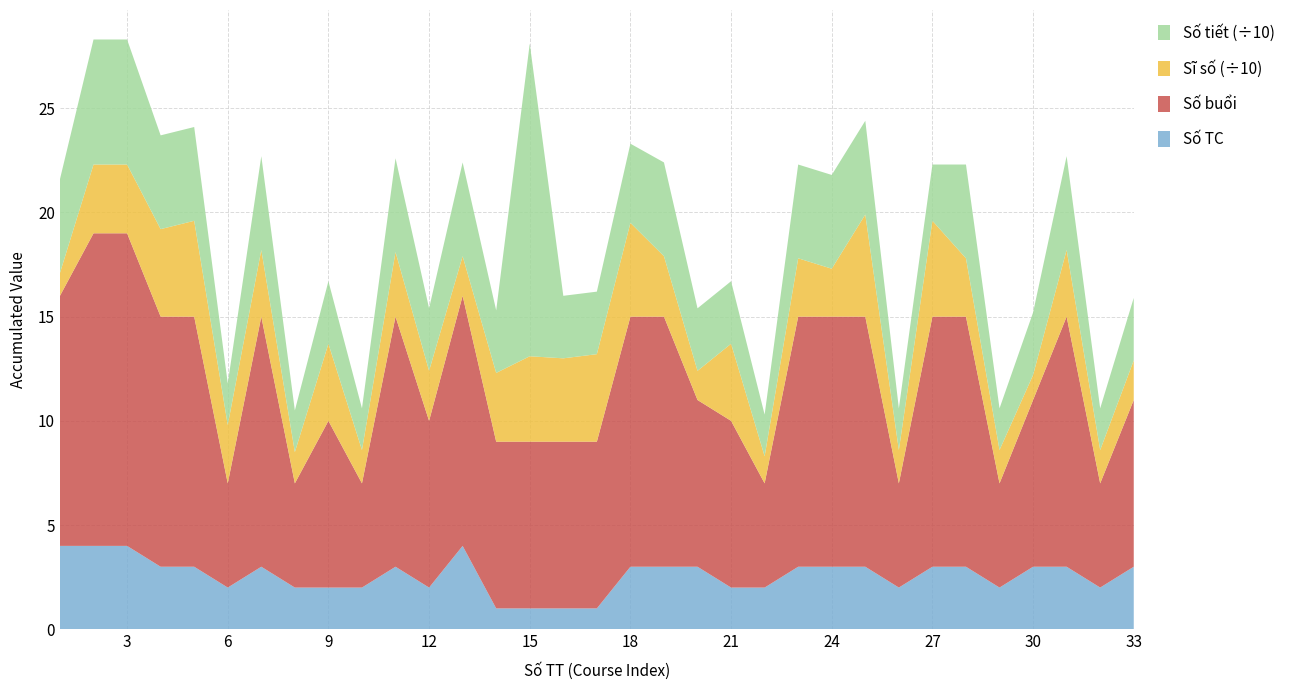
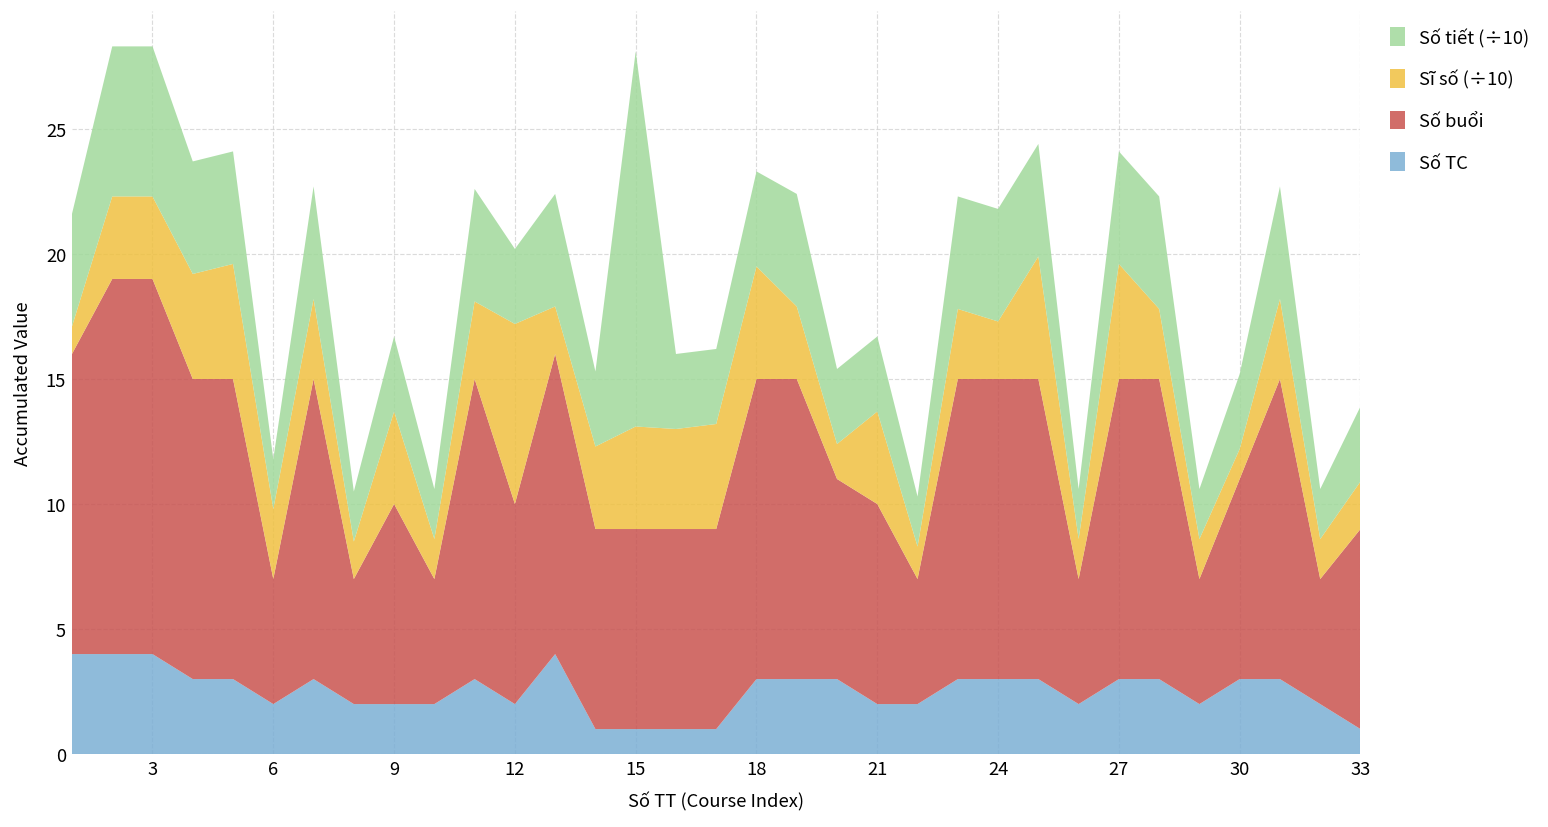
Sĩ số (÷10), 12: 2.4 -> 7.2
Số tiết (÷10), 27: 2.7 -> 4.5
Số TC, 33: 3 -> 1
